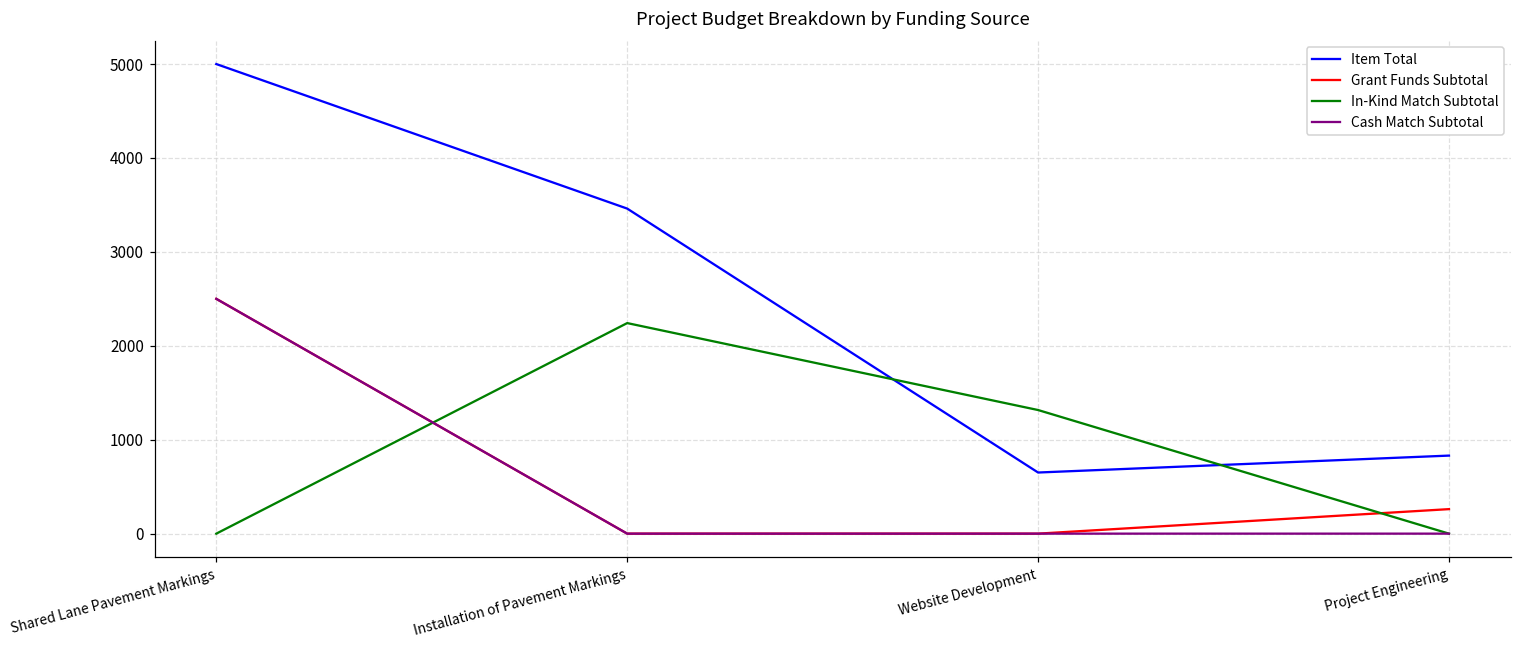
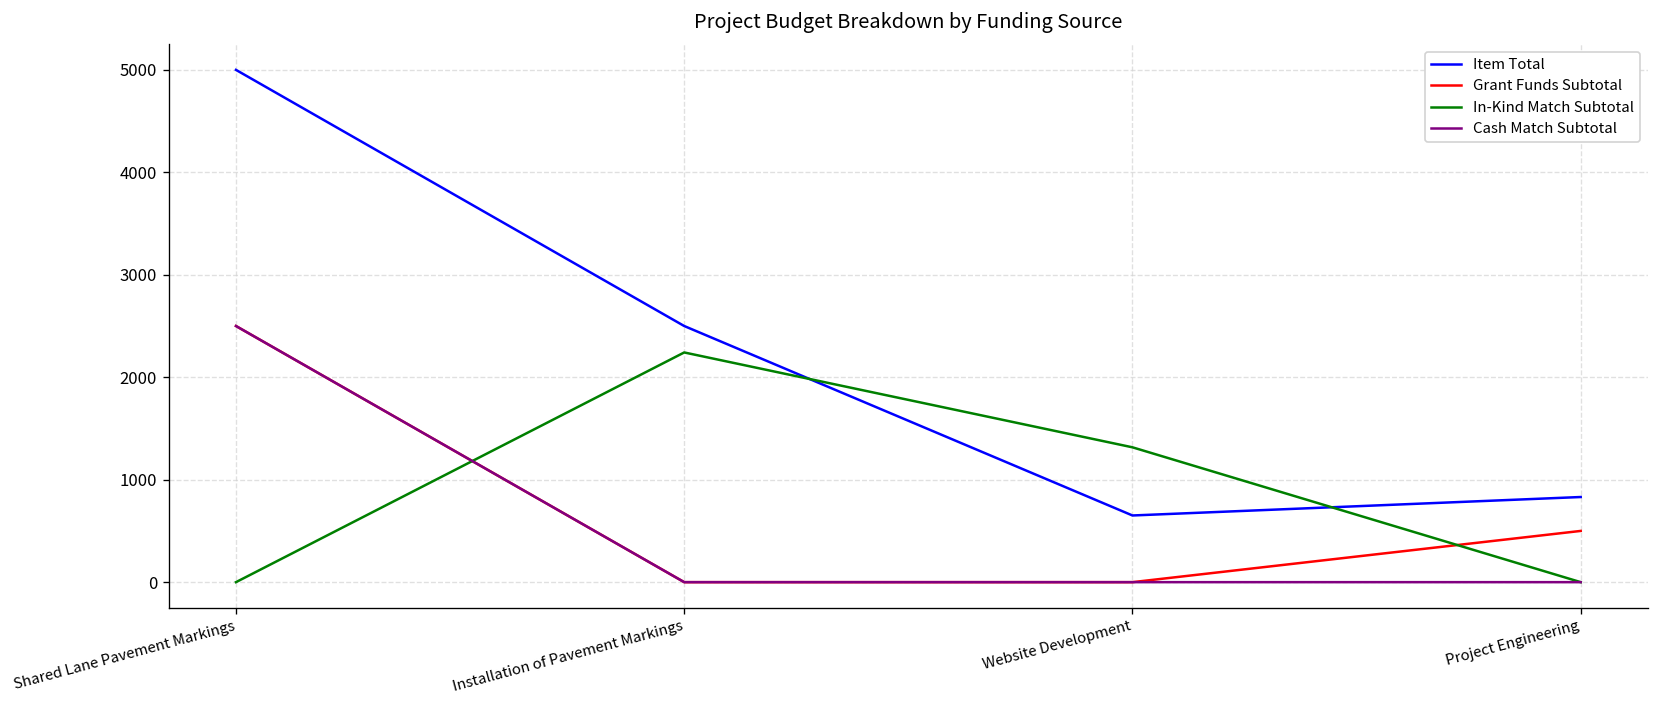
Item Total, Installation of Pavement Markings: 3500 -> 2500
Grant Funds Subtotal, Project Engineering: 300 -> 500
